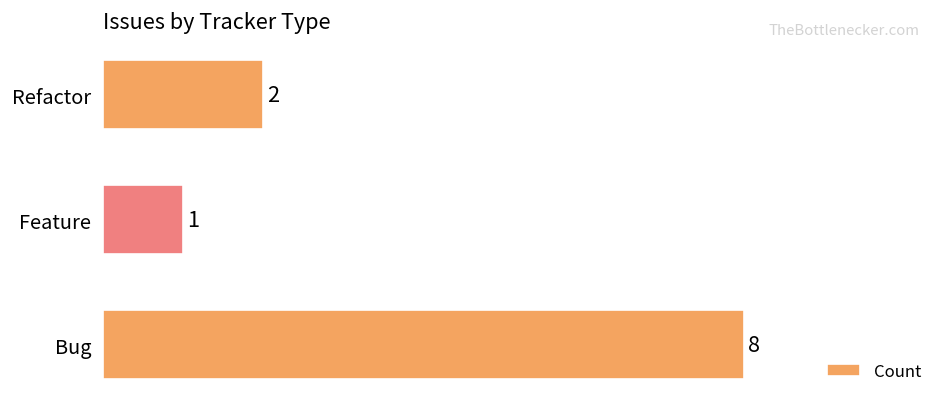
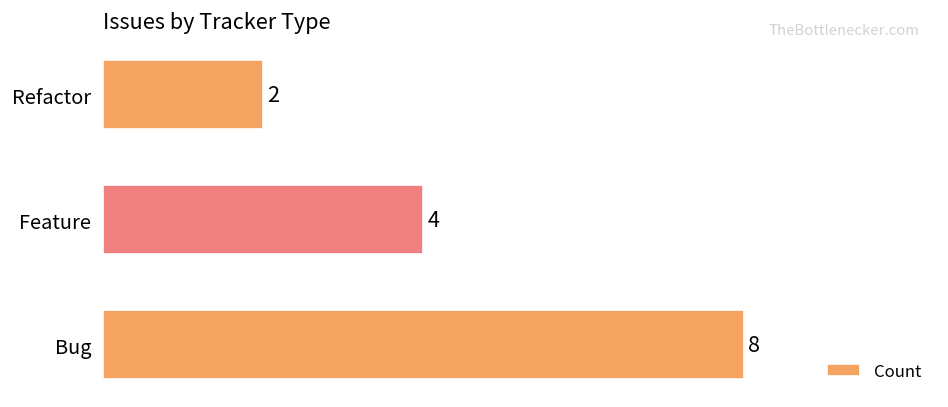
Feature: 1 -> 4
